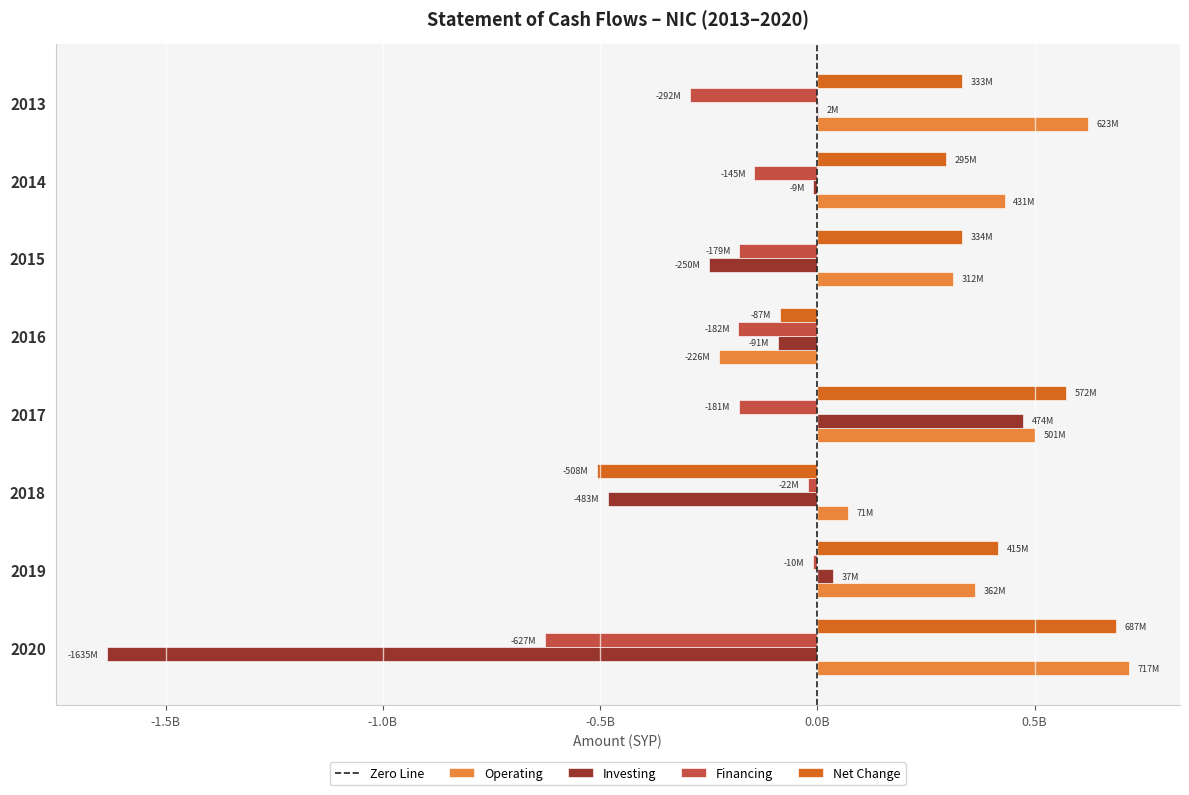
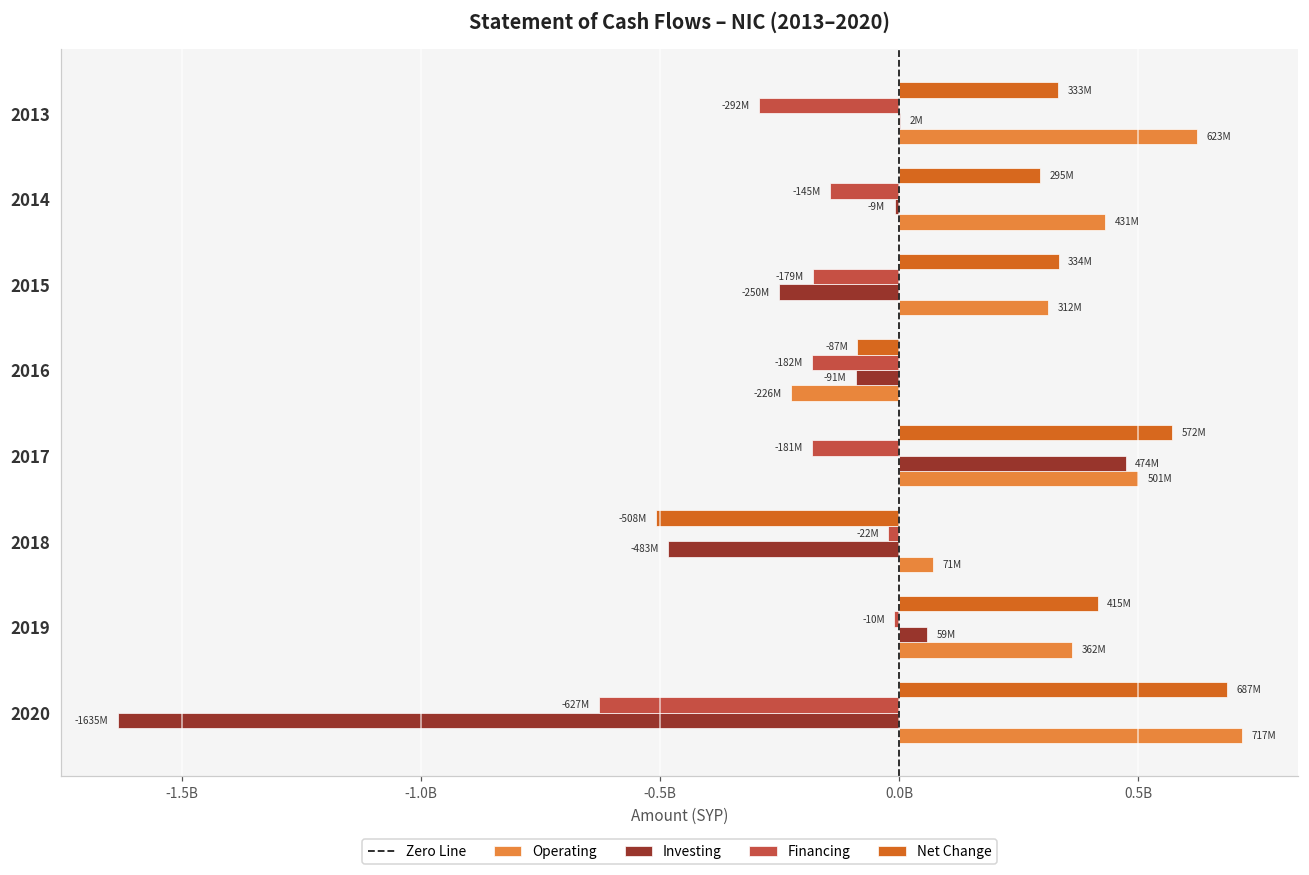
Investing, 2019: 37M -> 59M
